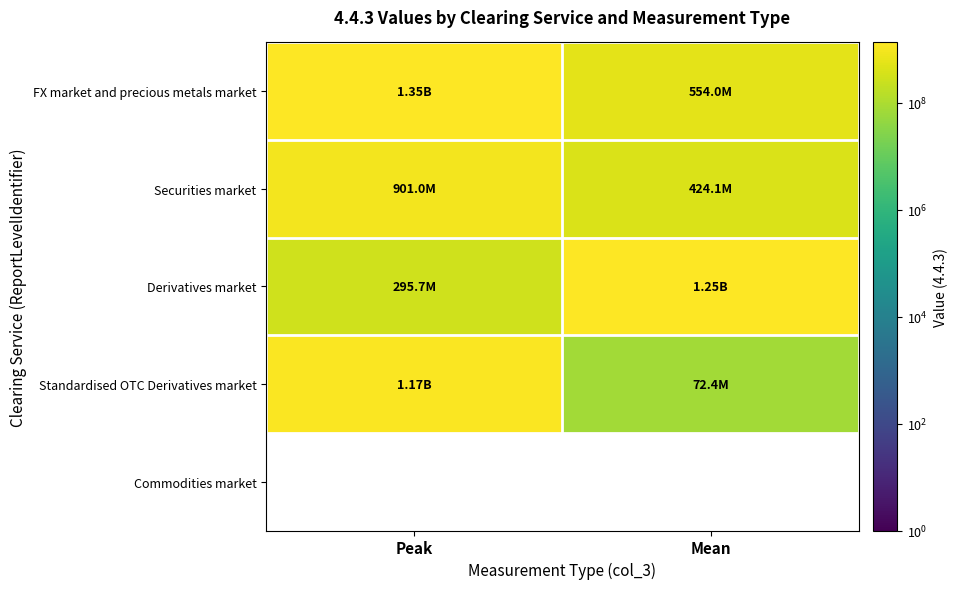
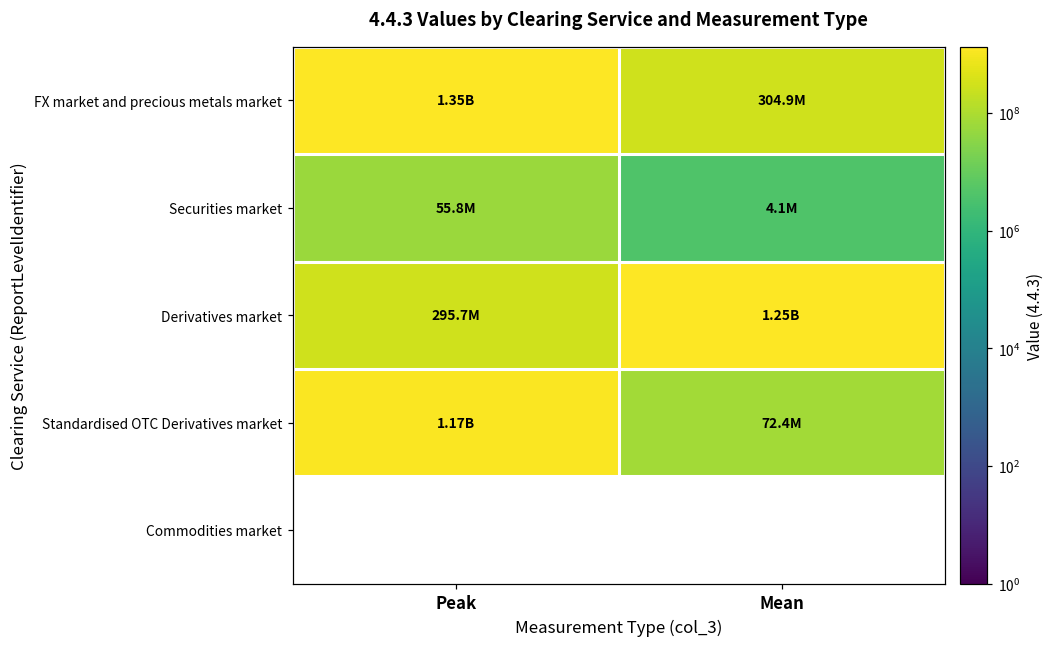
FX market and precious metals market, Mean: 554.0M -> 304.9M
Securities market, Peak: 901.0M -> 55.8M
Securities market, Mean: 424.1M -> 4.1M
